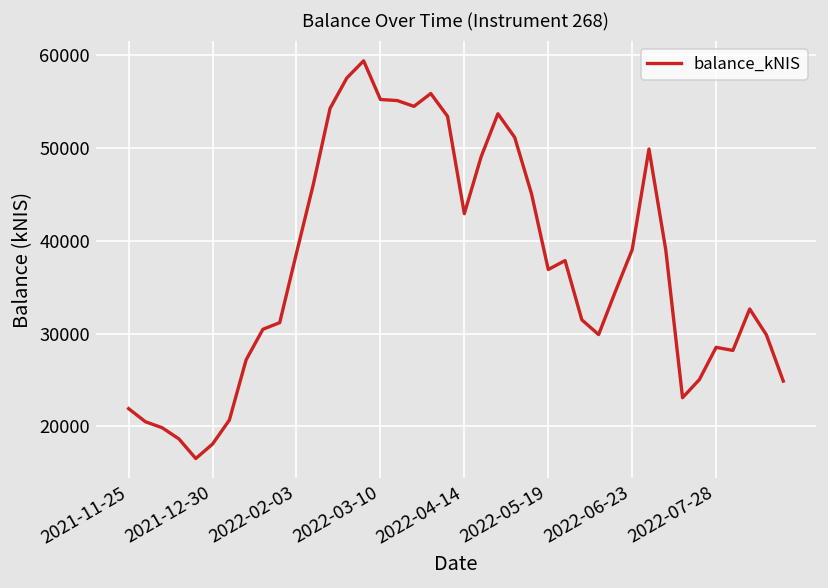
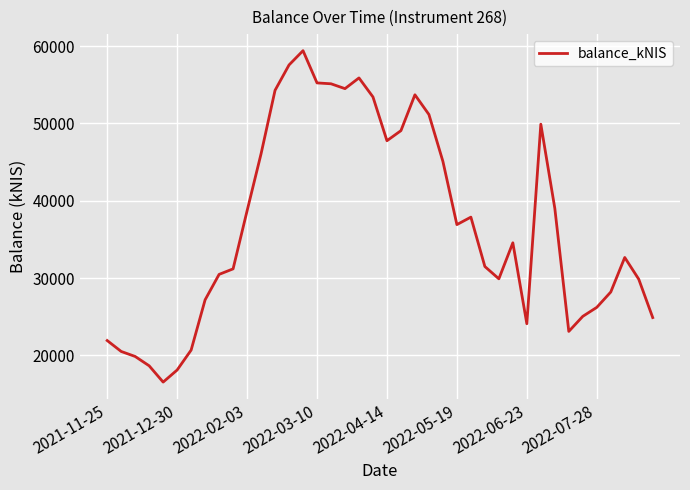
2022-04-14: 43000 -> 48000
2022-06-23: 39000 -> 24000
2022-07-28: 29000 -> 26000
